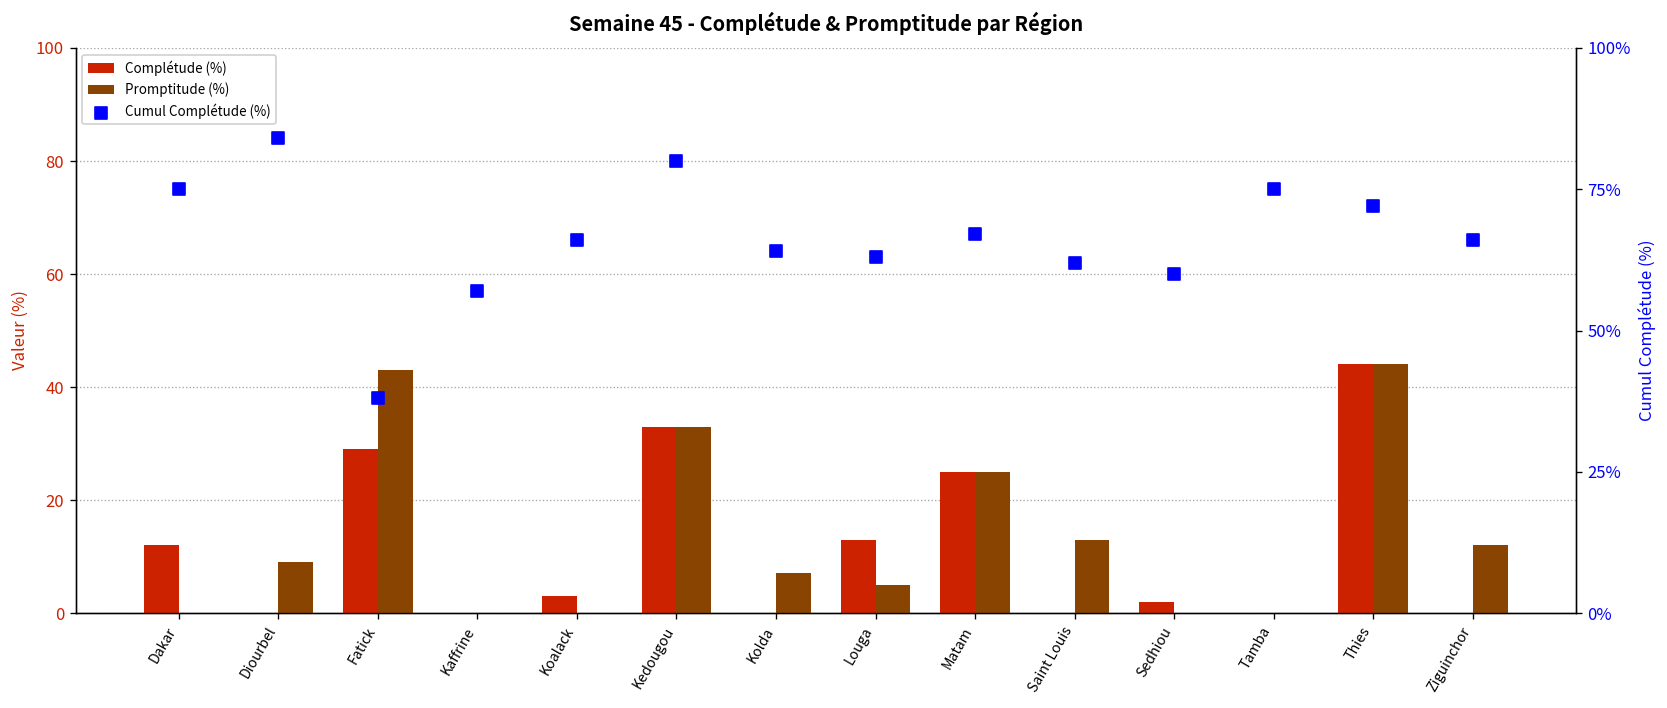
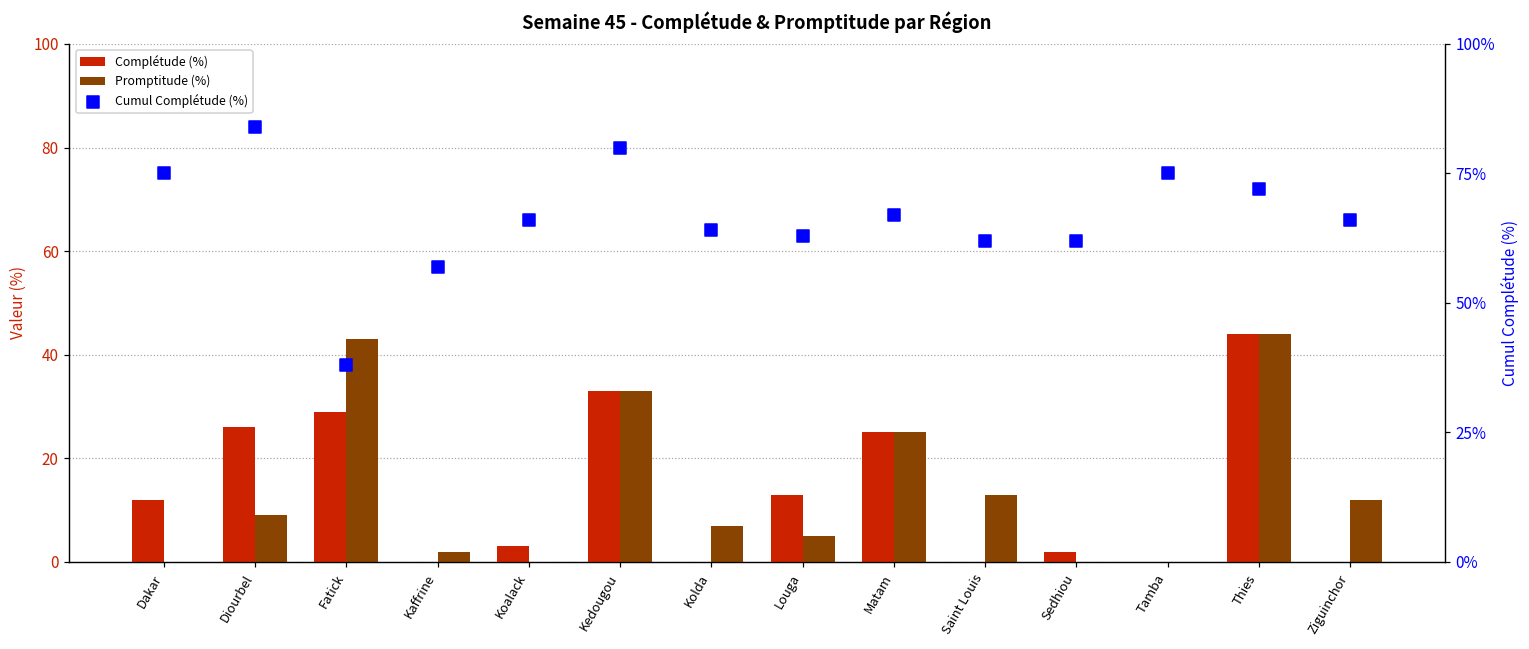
Complétude (%), Diourbel: 0 -> 26
Promptitude (%), Kaffrine: 0 -> 2
Cumul Complétude (%), Sedhiou: 60% -> 62%
